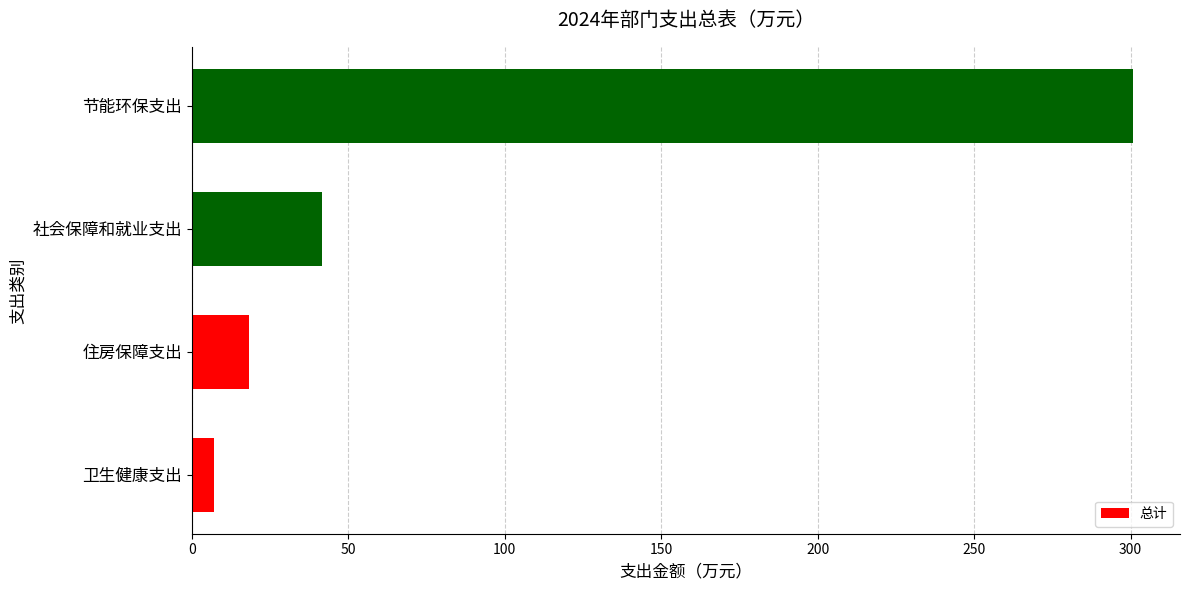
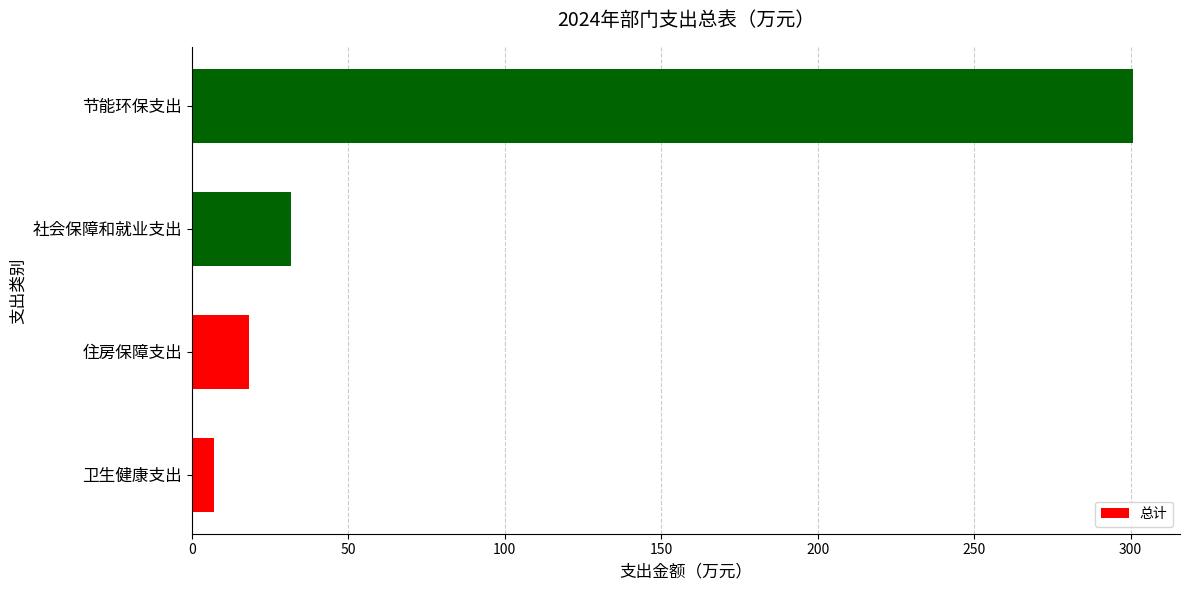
社会保障和就业支出: 42 -> 32
